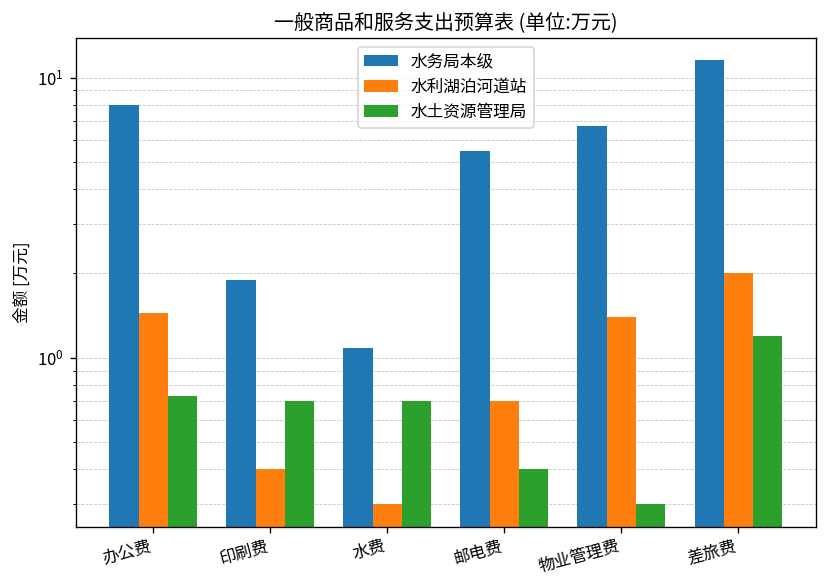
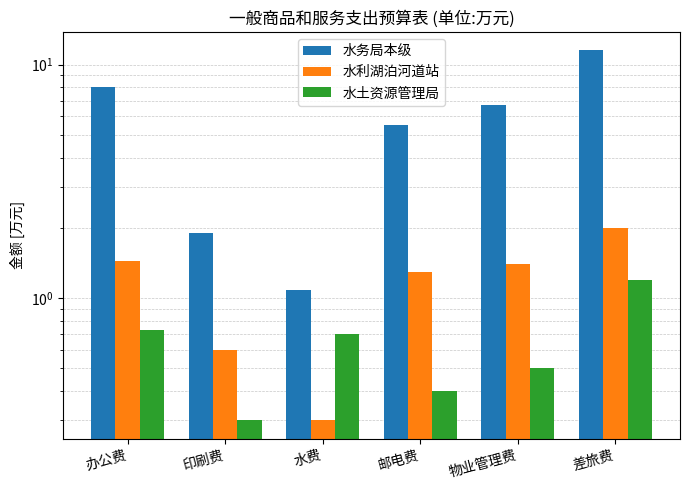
水利湖泊河道站, 印刷费: 0.4 -> 0.6
水土资源管理局, 印刷费: 0.7 -> 0.3
水利湖泊河道站, 邮电费: 0.7 -> 1.3
水土资源管理局, 物业管理费: 0.3 -> 0.5
